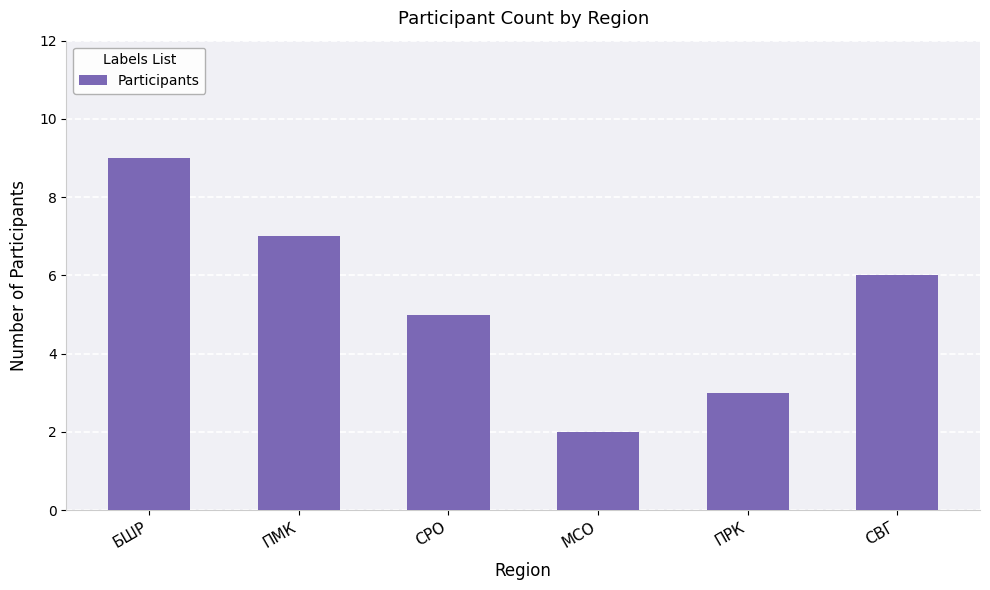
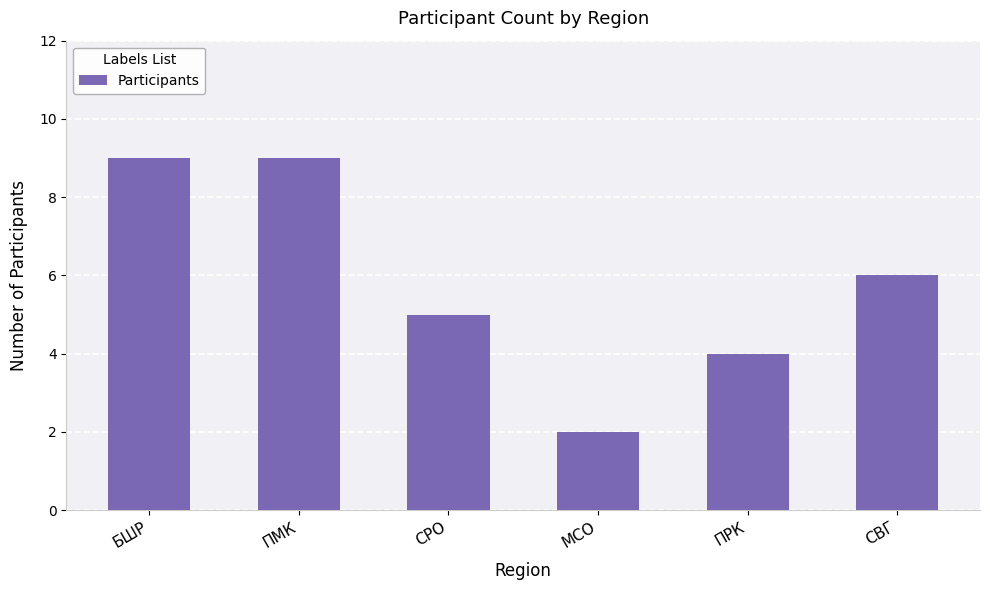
ПМК: 7 -> 9
ПРК: 3 -> 4
